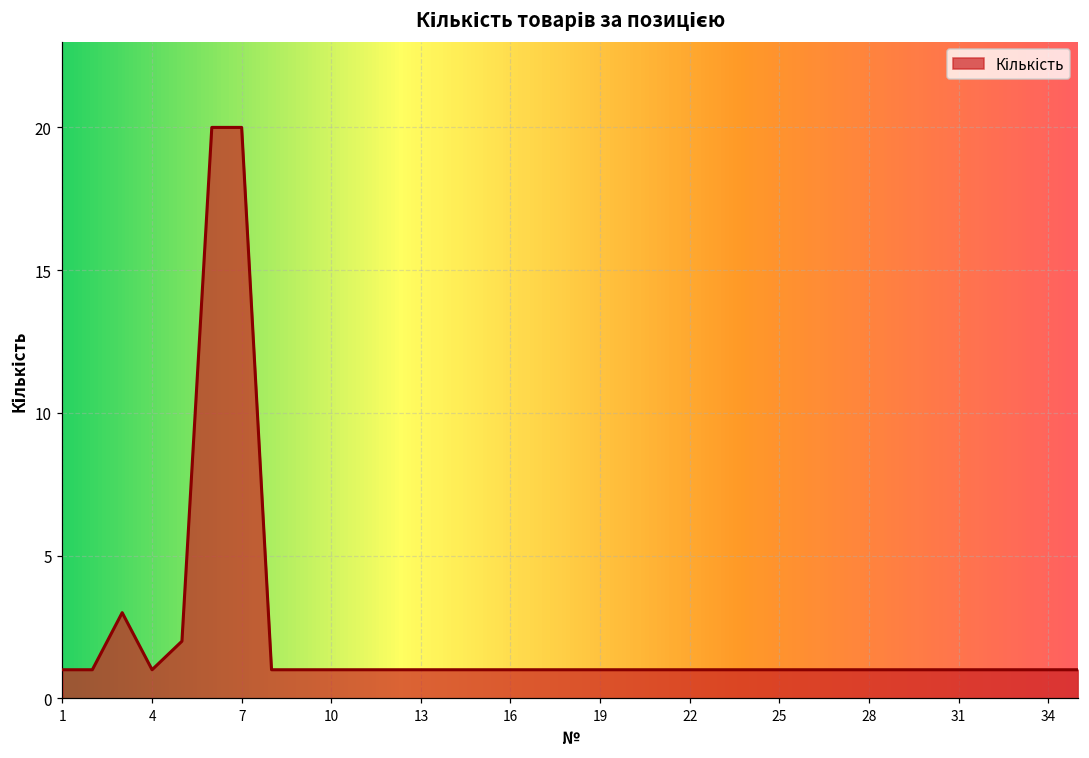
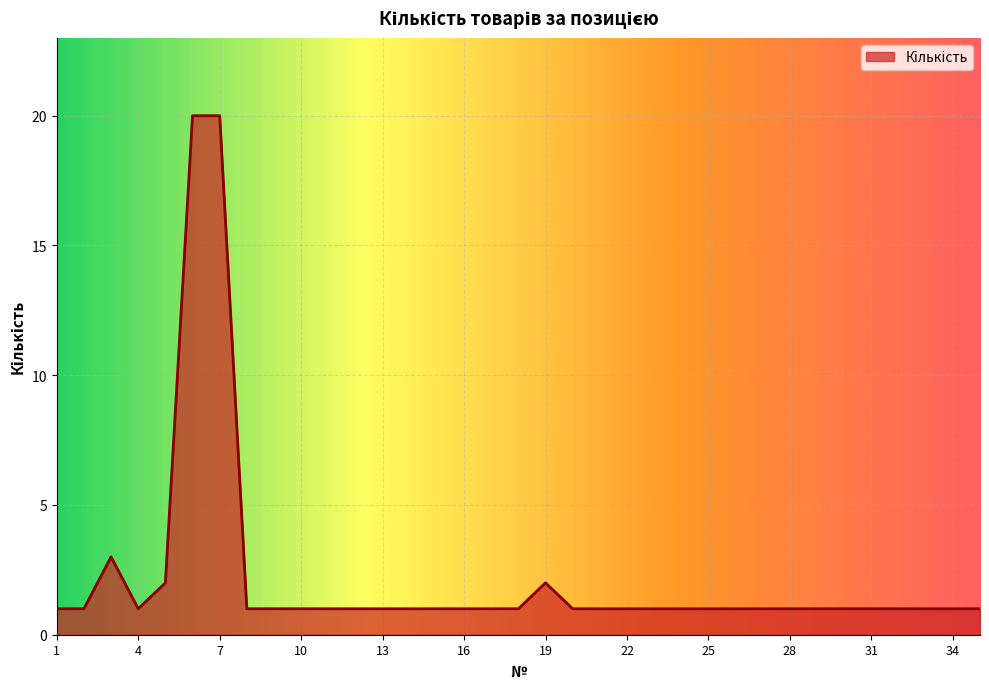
19: 1 -> 2
